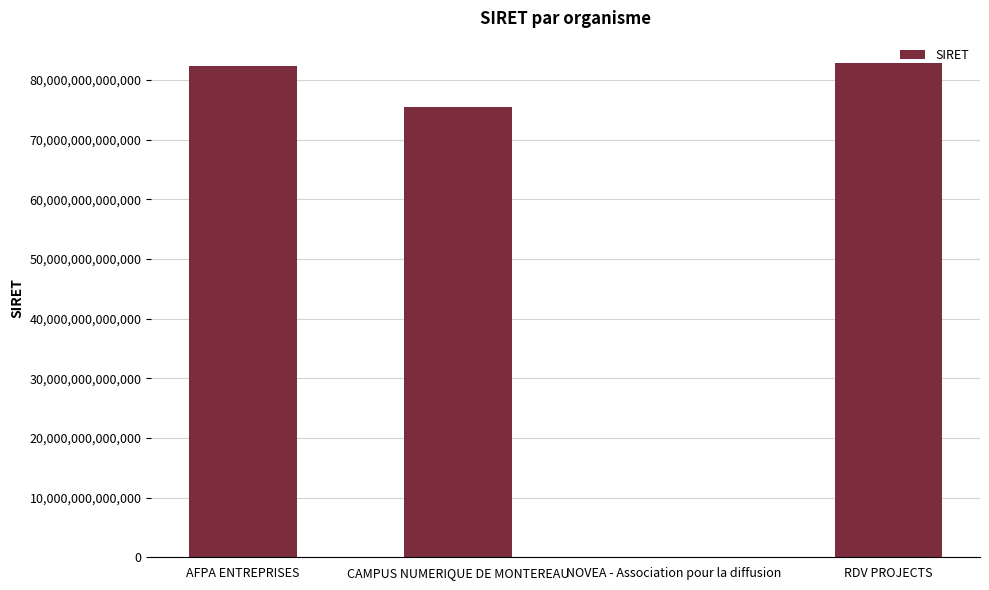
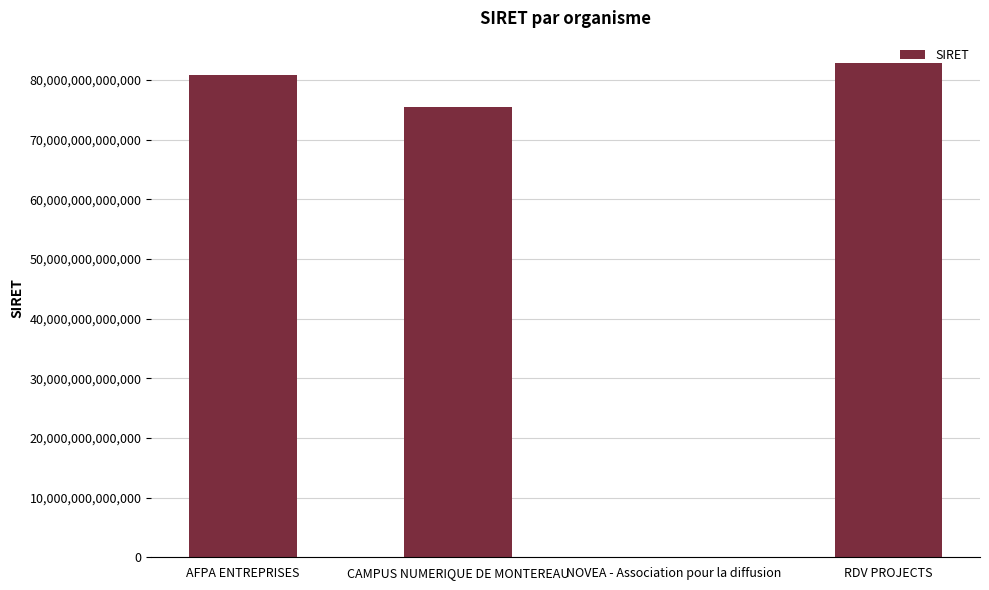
AFPA ENTREPRISES: 82,000,000,000,000 -> 81,000,000,000,000
